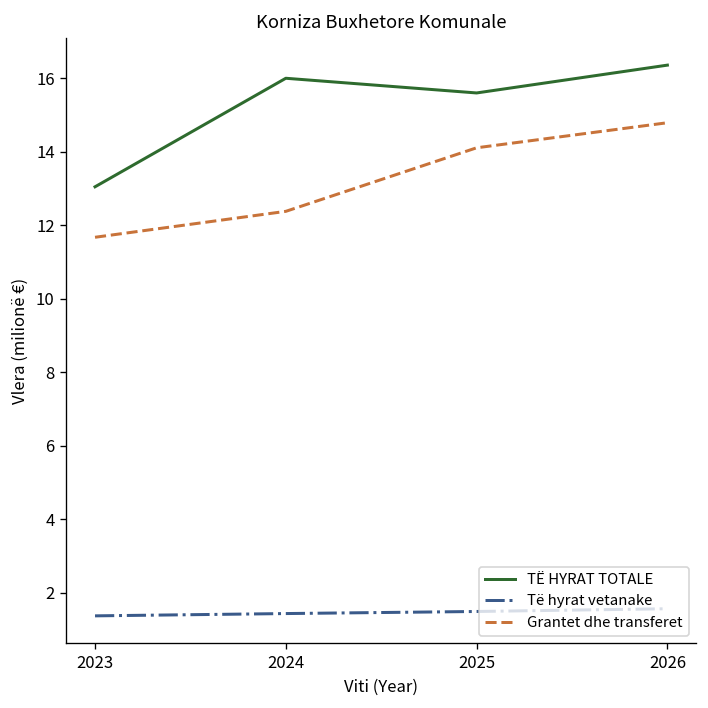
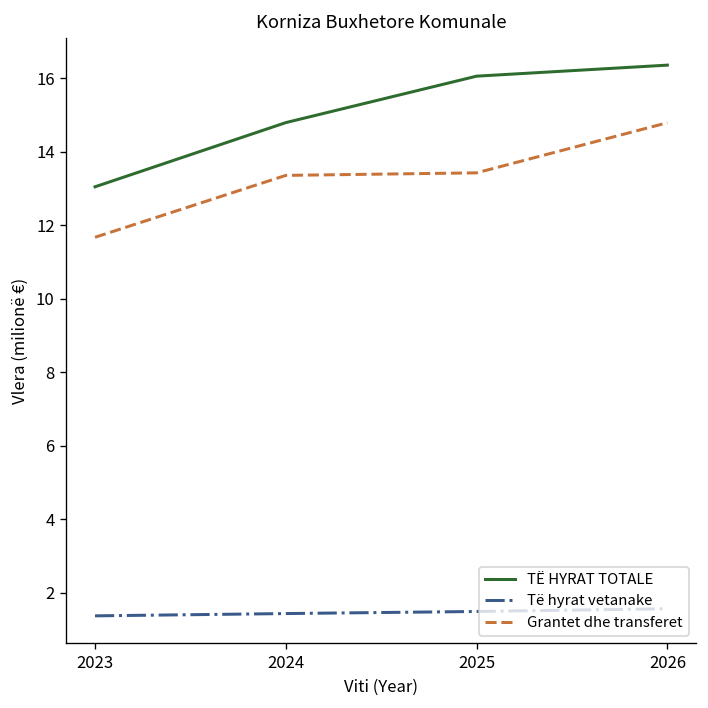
TË HYRAT TOTALE, 2024: 16.0 -> 14.8
Grantet dhe transferet, 2024: 12.4 -> 13.4
TË HYRAT TOTALE, 2025: 15.6 -> 16.1
Grantet dhe transferet, 2025: 14.1 -> 13.4
